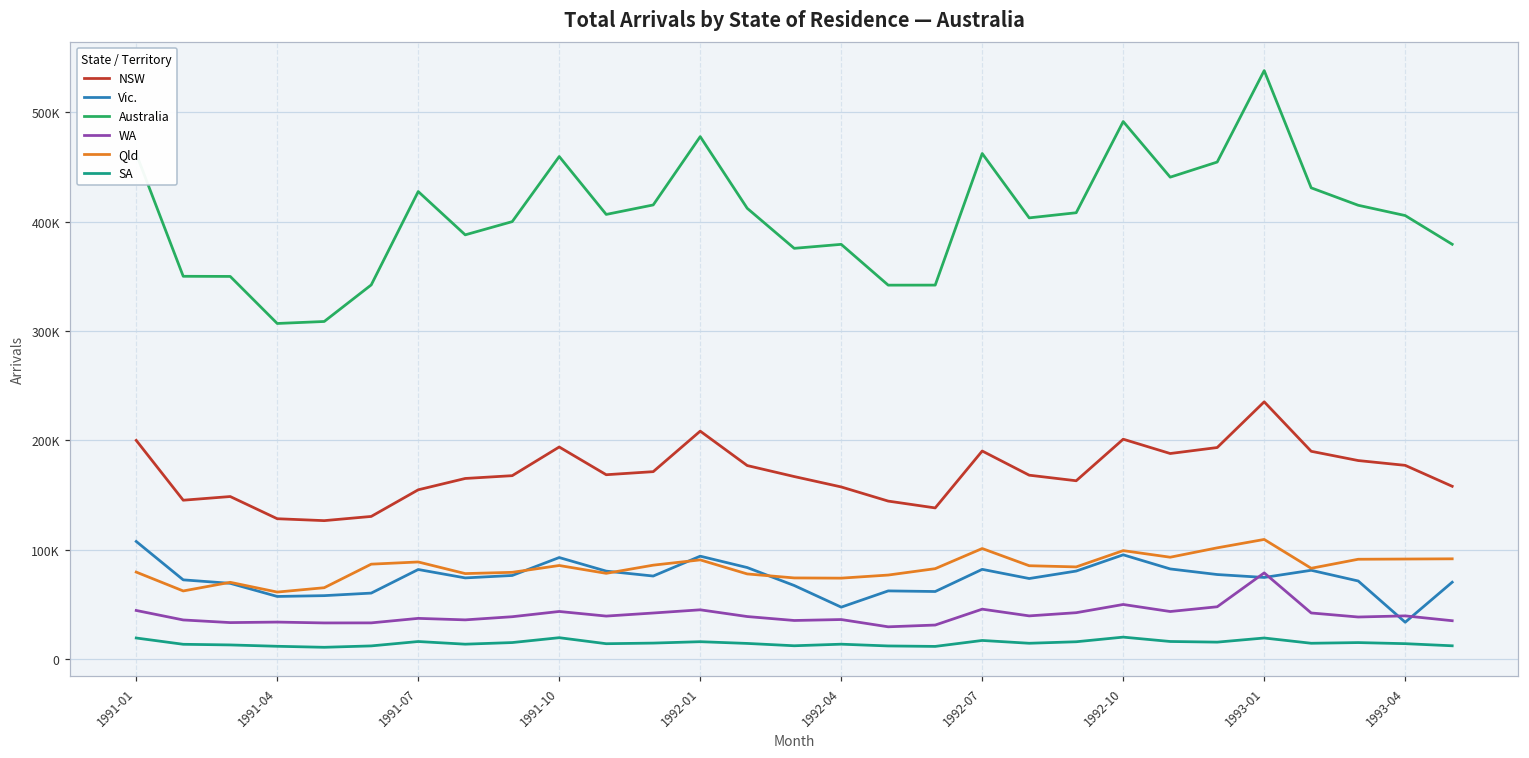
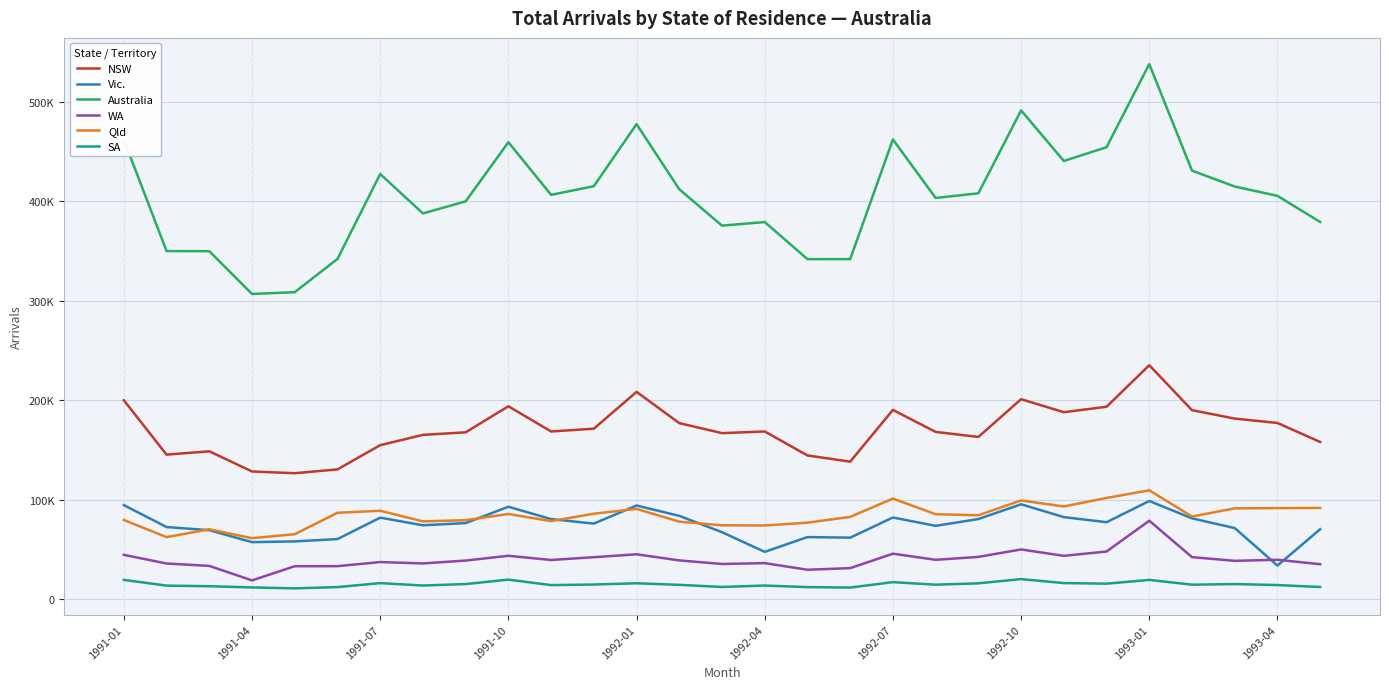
Vic., 1991-01: 110000 -> 90000
WA, 1991-04: 30000 -> 20000
NSW, 1992-04: 160000 -> 170000
Vic., 1993-01: 70000 -> 100000
